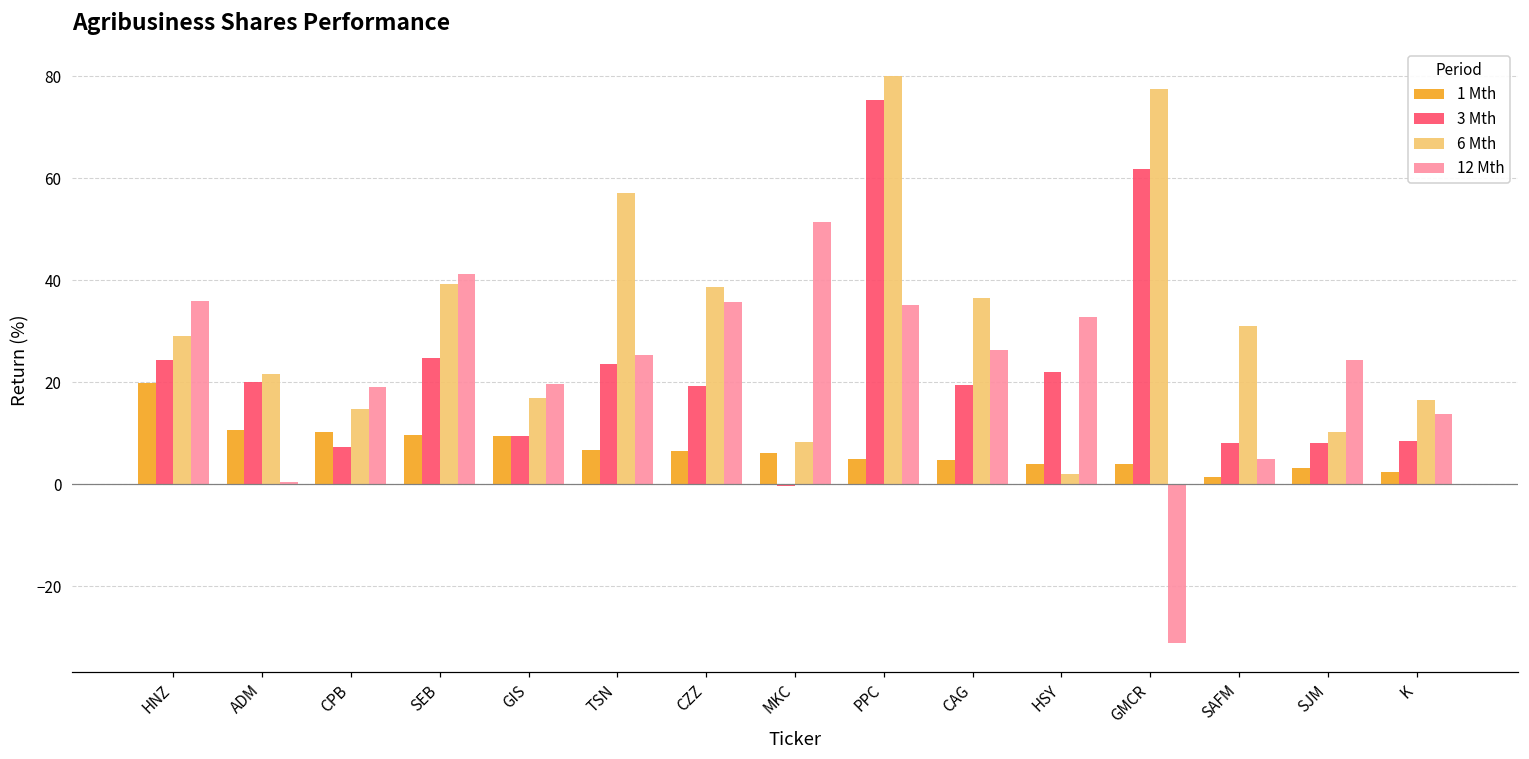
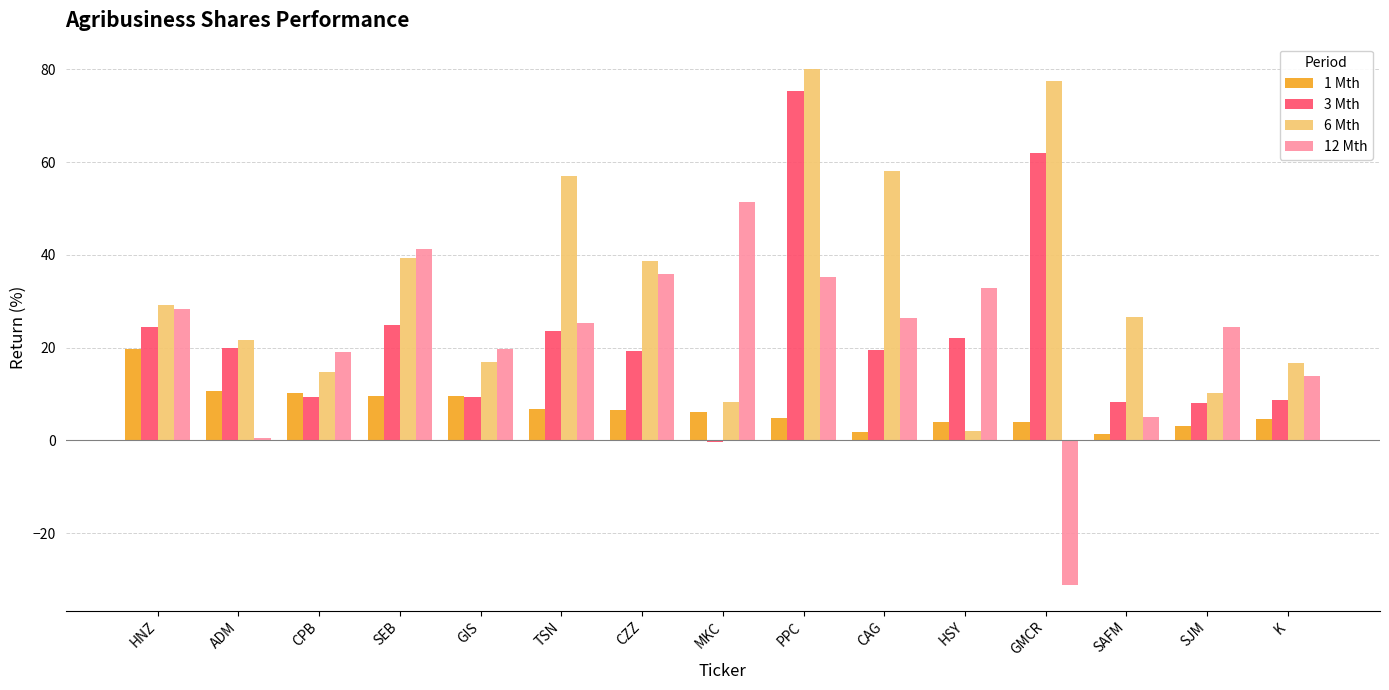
12 Mth, HNZ: 36 -> 28
3 Mth, CPB: 7 -> 9
1 Mth, CAG: 5 -> 2
6 Mth, CAG: 37 -> 58
6 Mth, SAFM: 31 -> 27
1 Mth, K: 2 -> 5
